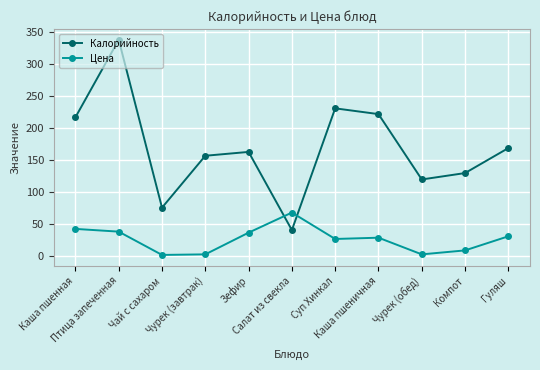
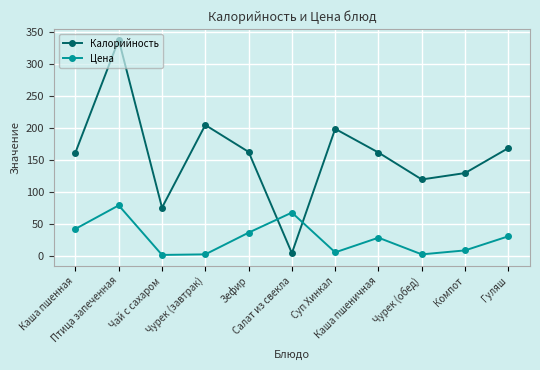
Калорийность, Каша пшенная: 220 -> 160
Цена, Птица запеченная: 40 -> 80
Калорийность, Чурек (завтрак): 160 -> 210
Калорийность, Салат из свекла: 40 -> 10
Калорийность, Суп Хинкал: 230 -> 200
Цена, Суп Хинкал: 30 -> 10
Калорийность, Каша пшеничная: 220 -> 160
